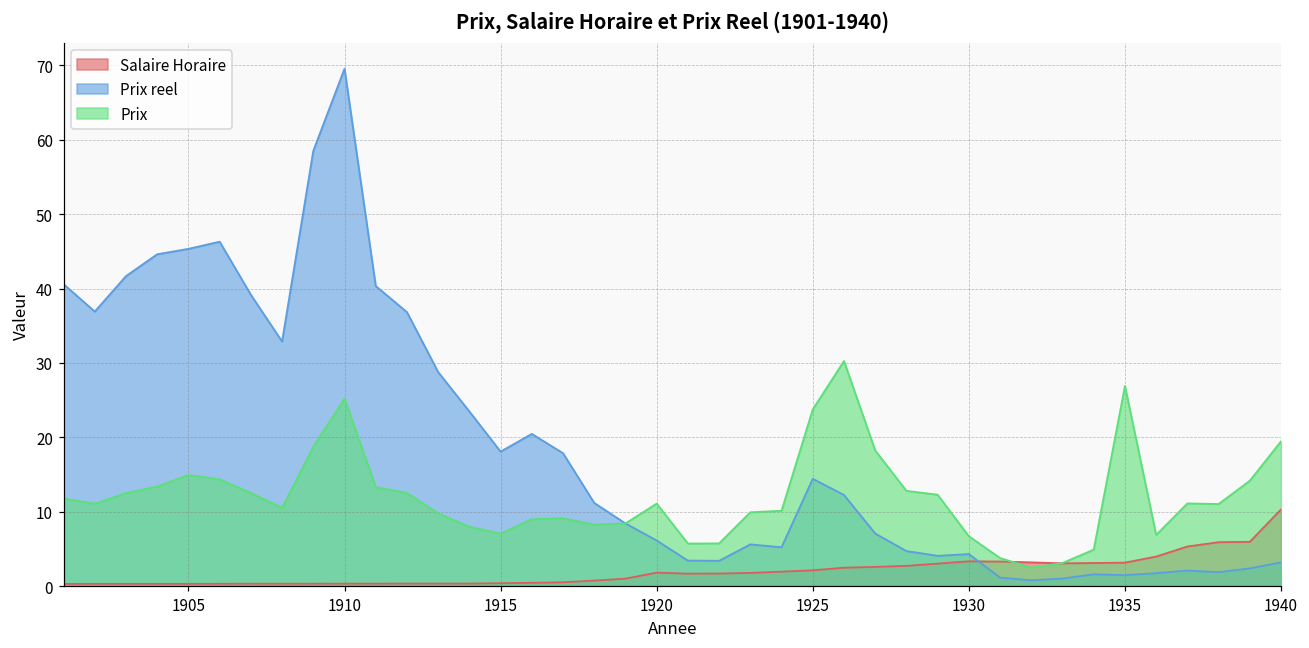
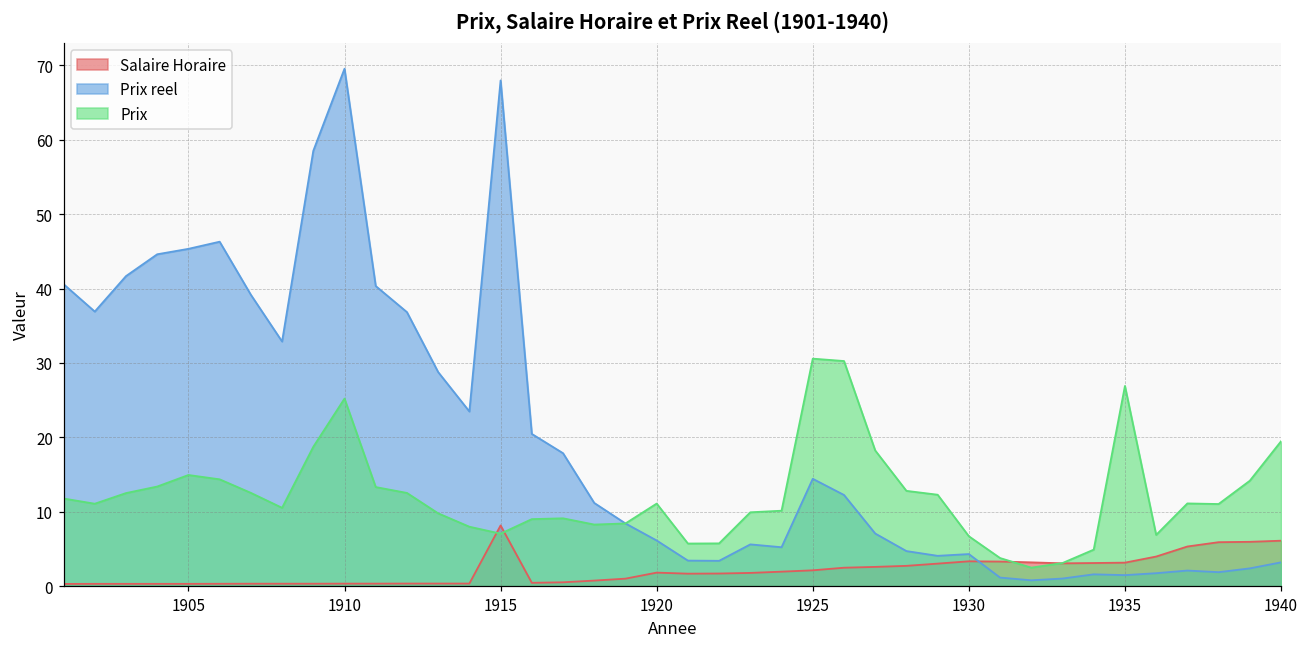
Salaire Horaire, 1915: 0 -> 8
Prix reel, 1915: 18 -> 68
Prix, 1925: 24 -> 31
Salaire Horaire, 1940: 10 -> 6
